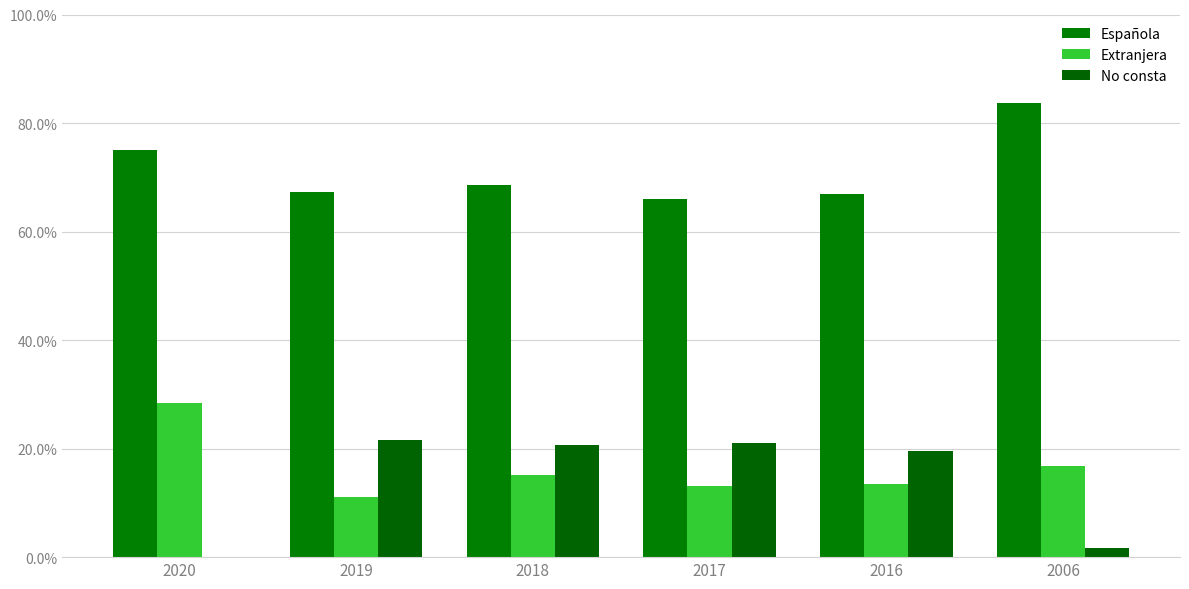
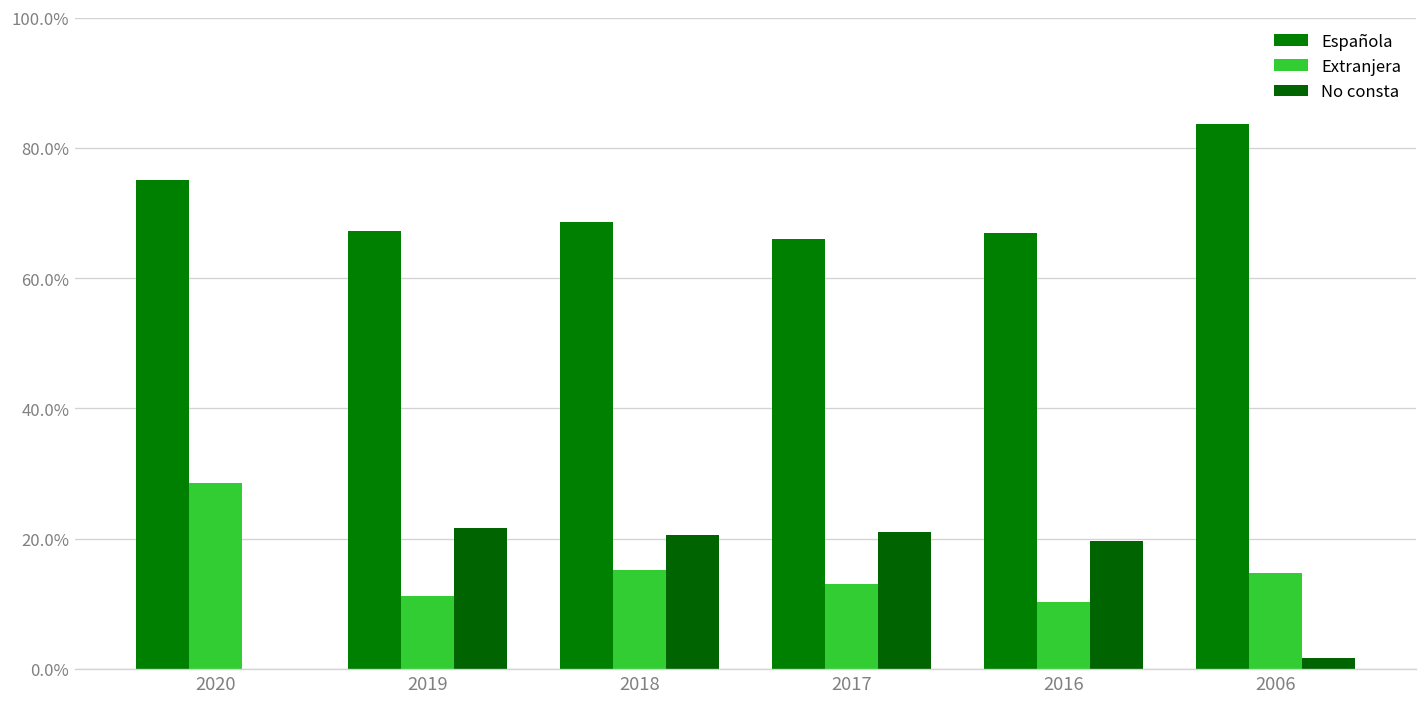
Extranjera, 2016: 14% -> 10%
Extranjera, 2006: 17% -> 15%
